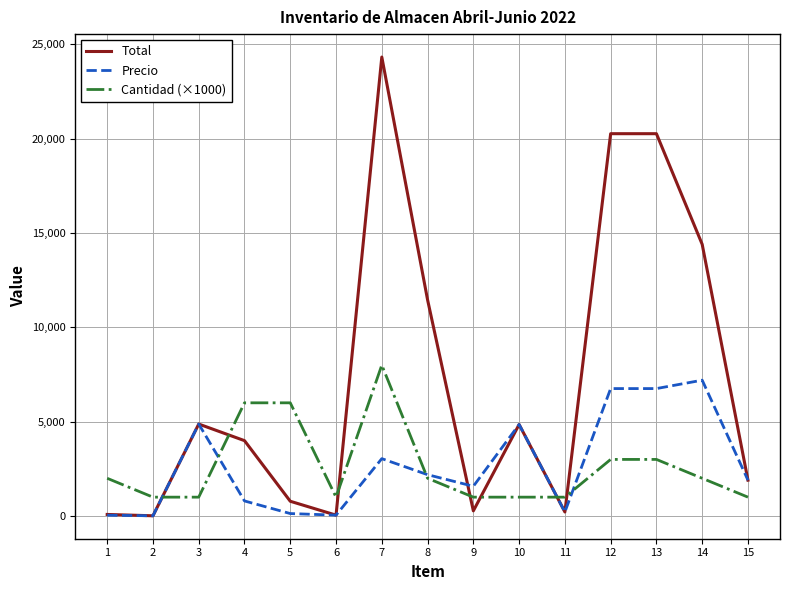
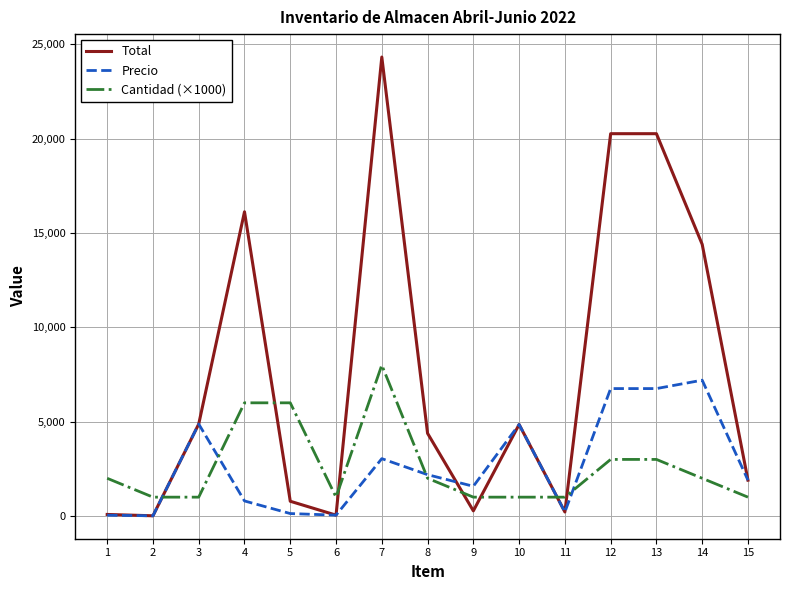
Total, 4: 4,000 -> 16,100
Total, 8: 11,500 -> 4,400
